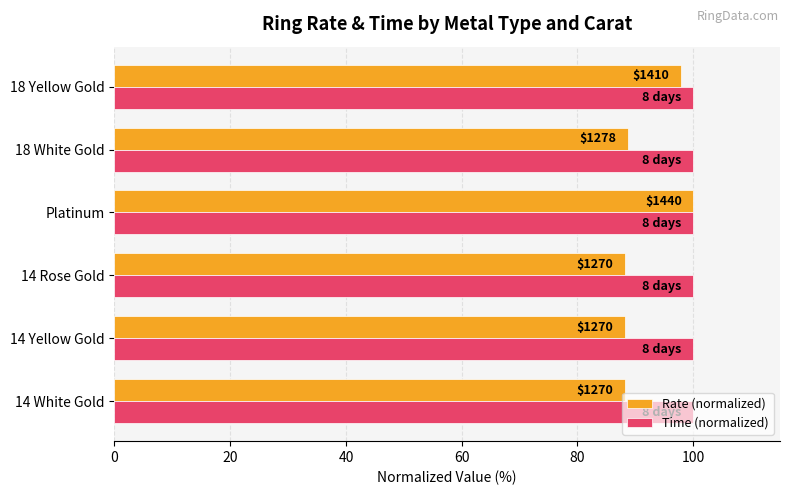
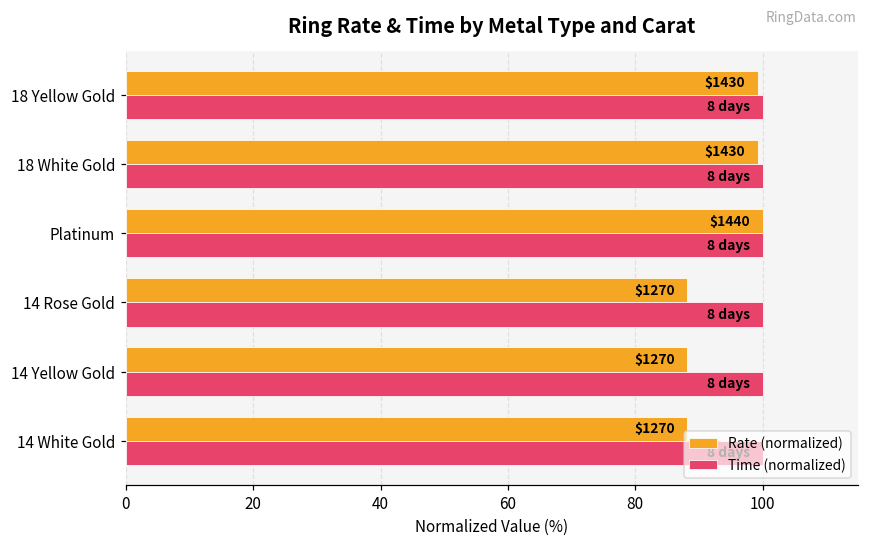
Rate (normalized), 18 Yellow Gold: $1410 -> $1430
Rate (normalized), 18 White Gold: $1278 -> $1430
